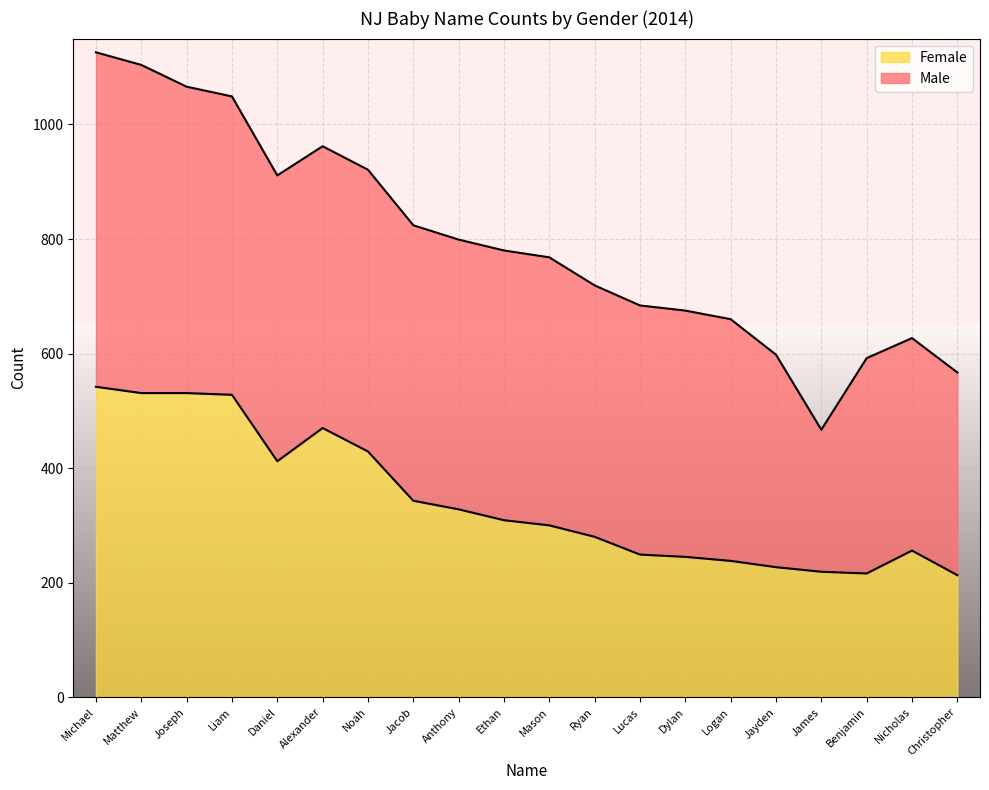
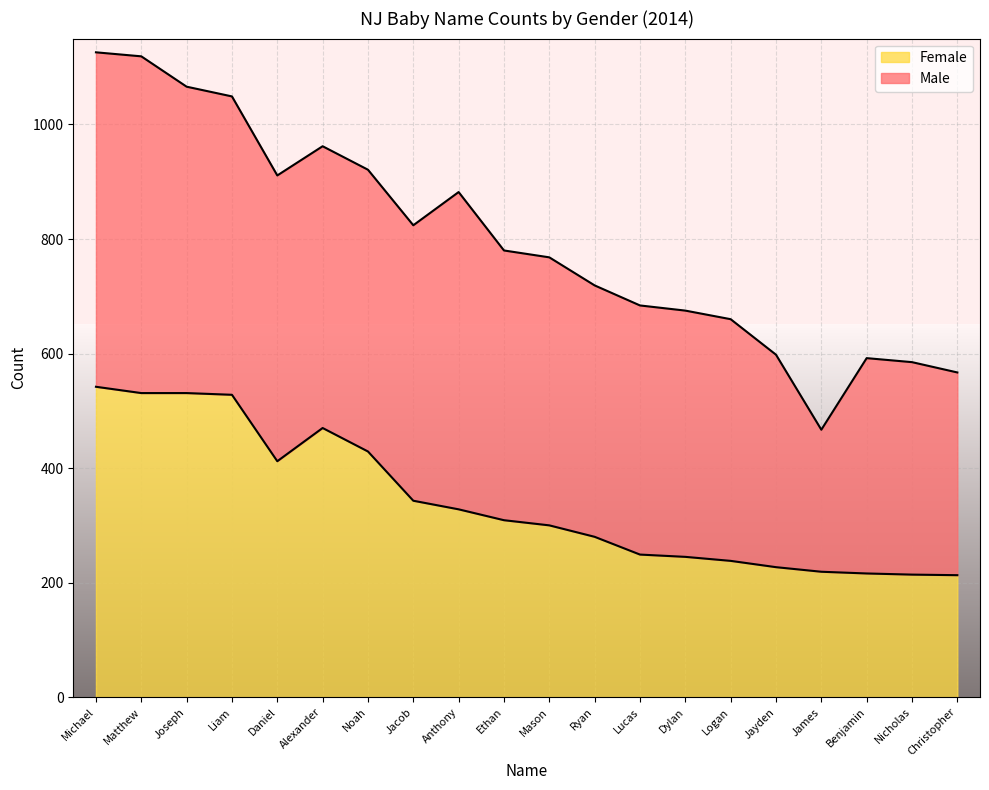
Male, Matthew: 570 -> 590
Male, Anthony: 470 -> 550
Female, Nicholas: 260 -> 210
